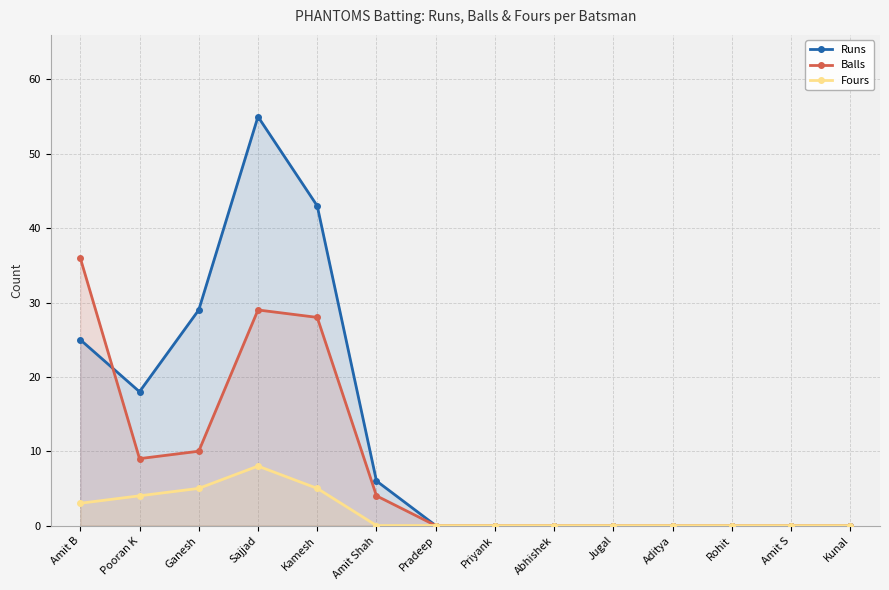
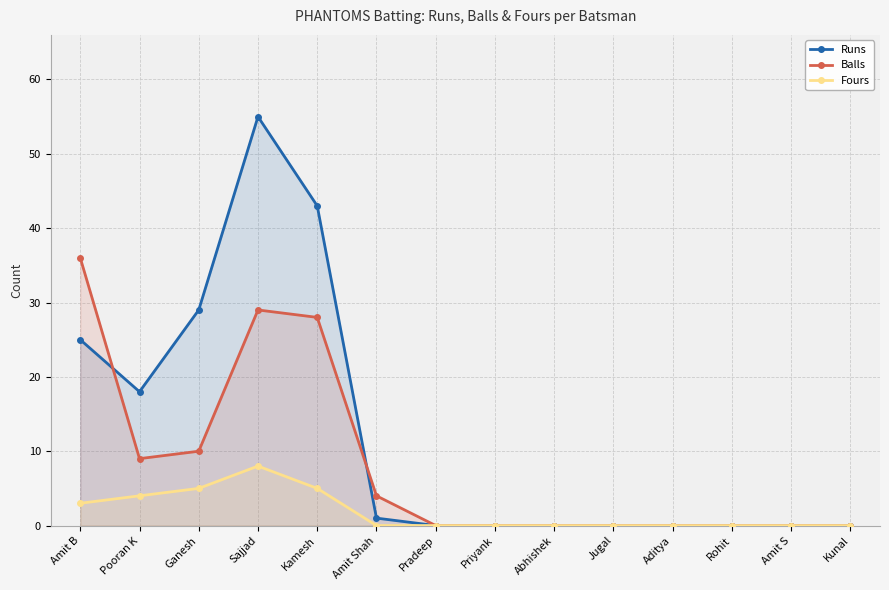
Runs, Amit Shah: 6 -> 1
